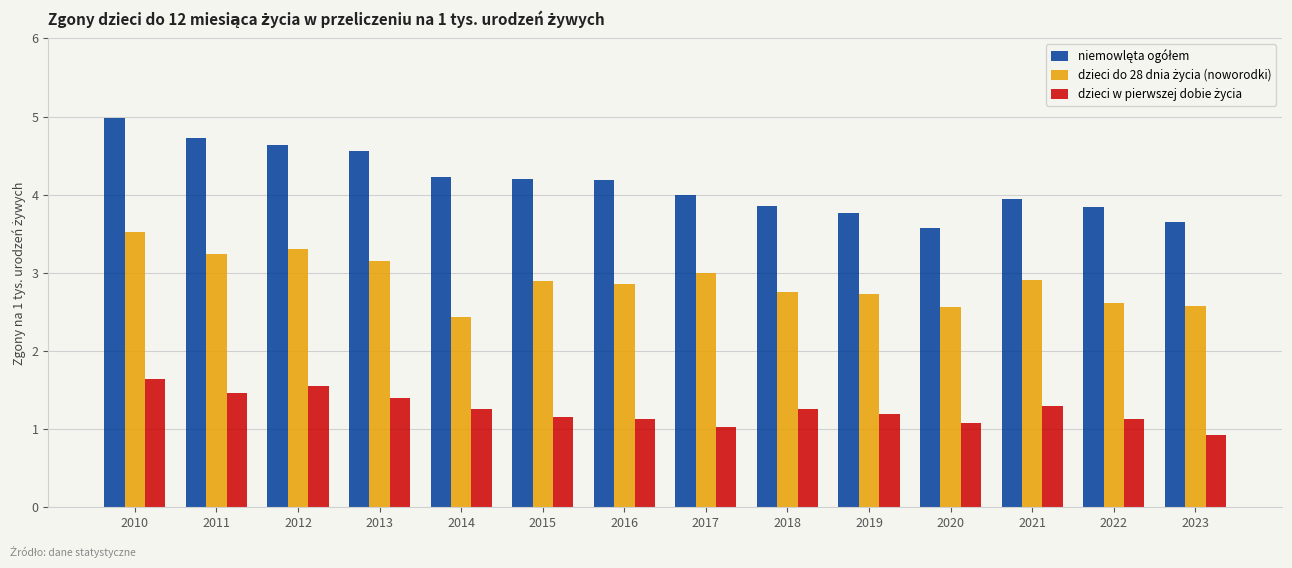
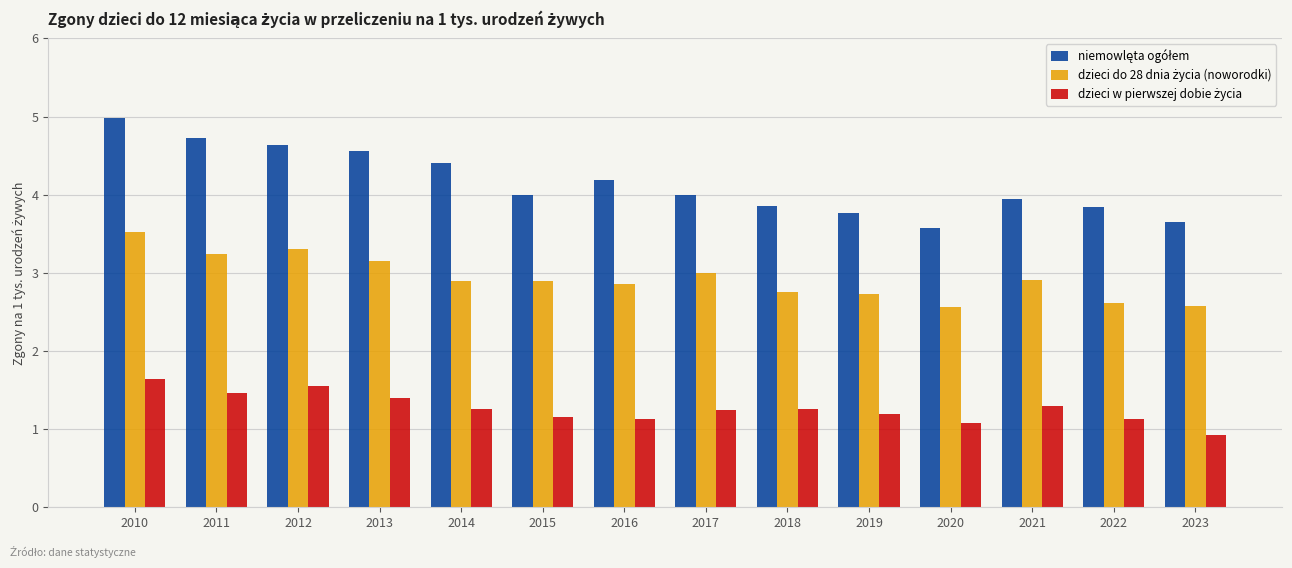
niemowlęta ogółem, 2014: 4.2 -> 4.4
dzieci do 28 dnia życia (noworodki), 2014: 2.4 -> 2.9
niemowlęta ogółem, 2015: 4.2 -> 4.0
dzieci w pierwszej dobie życia, 2017: 1.0 -> 1.2
